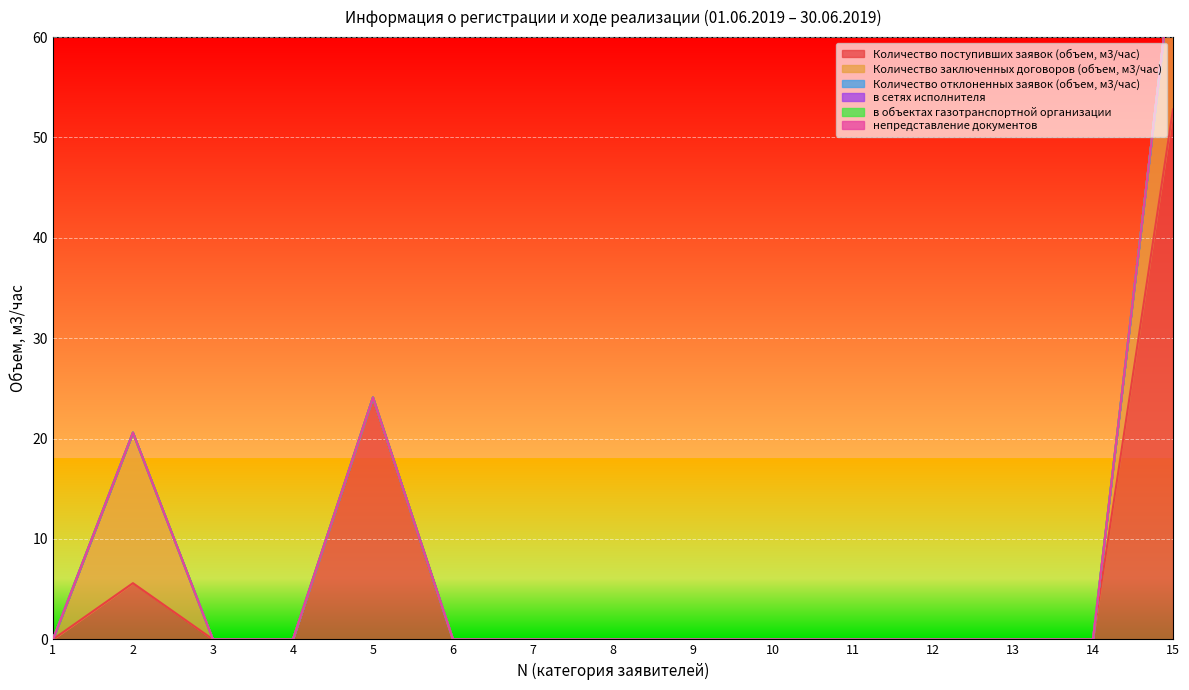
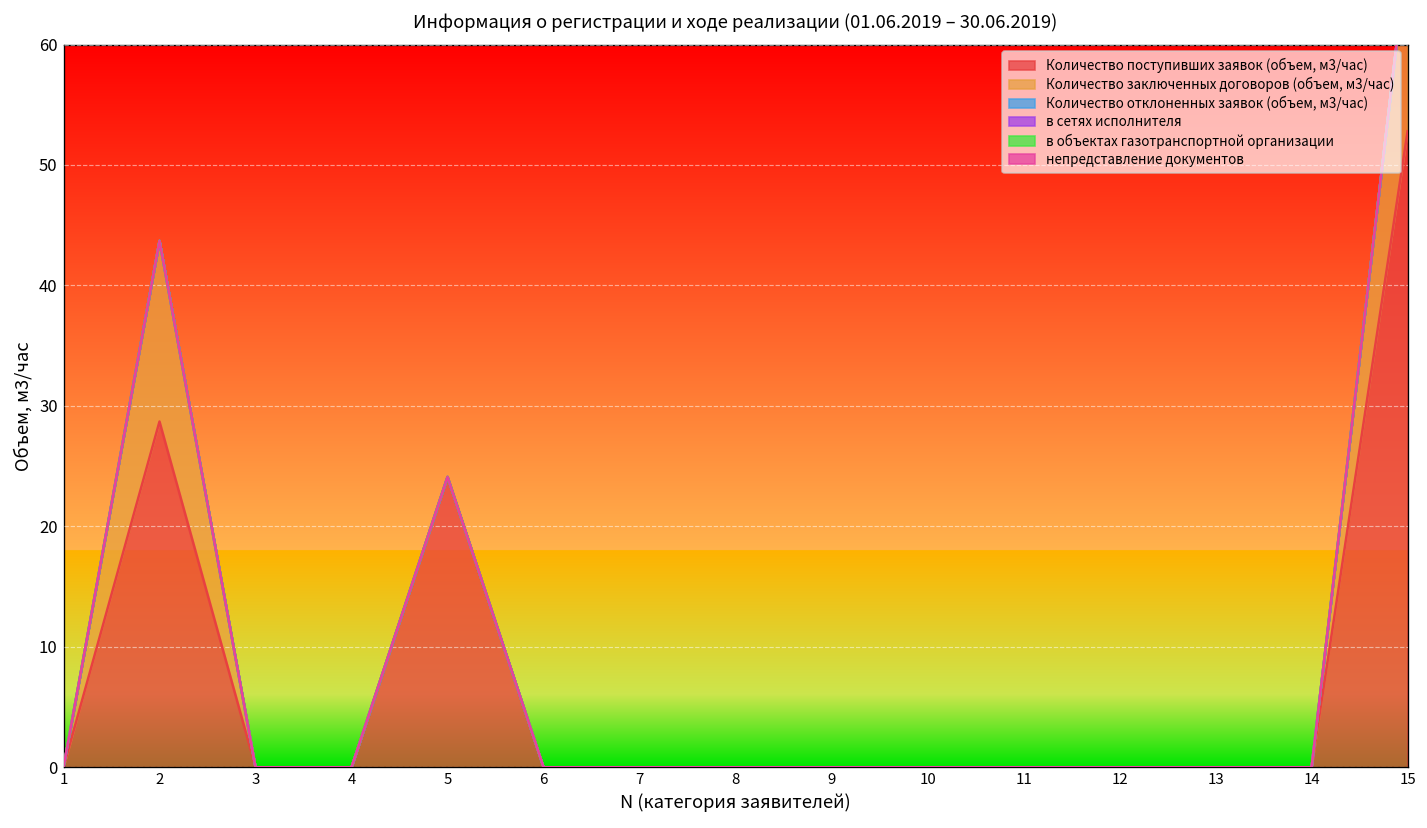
Количество поступивших заявок (объем, м3/час), 2: 5.6 -> 28.7
